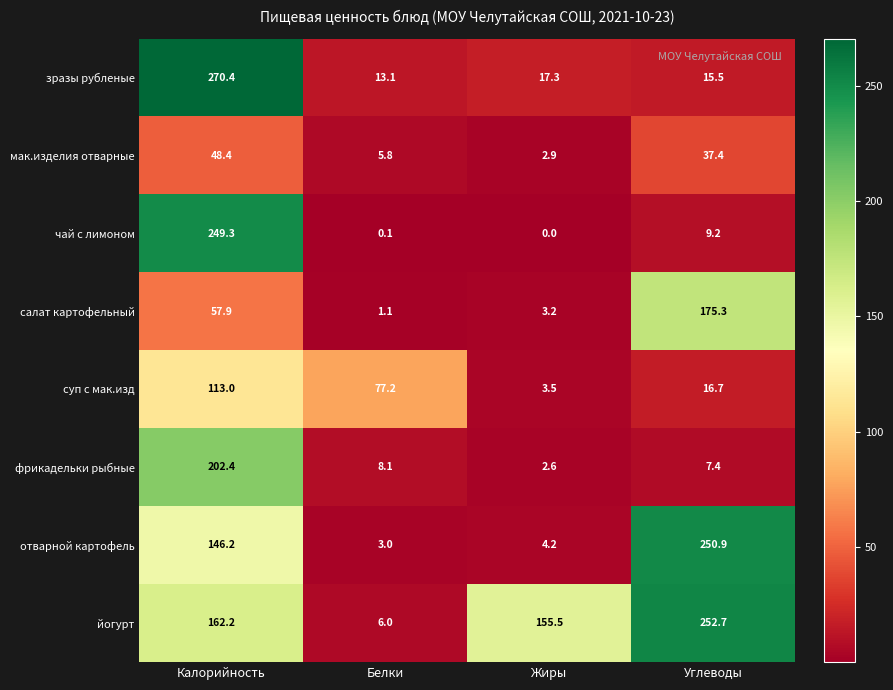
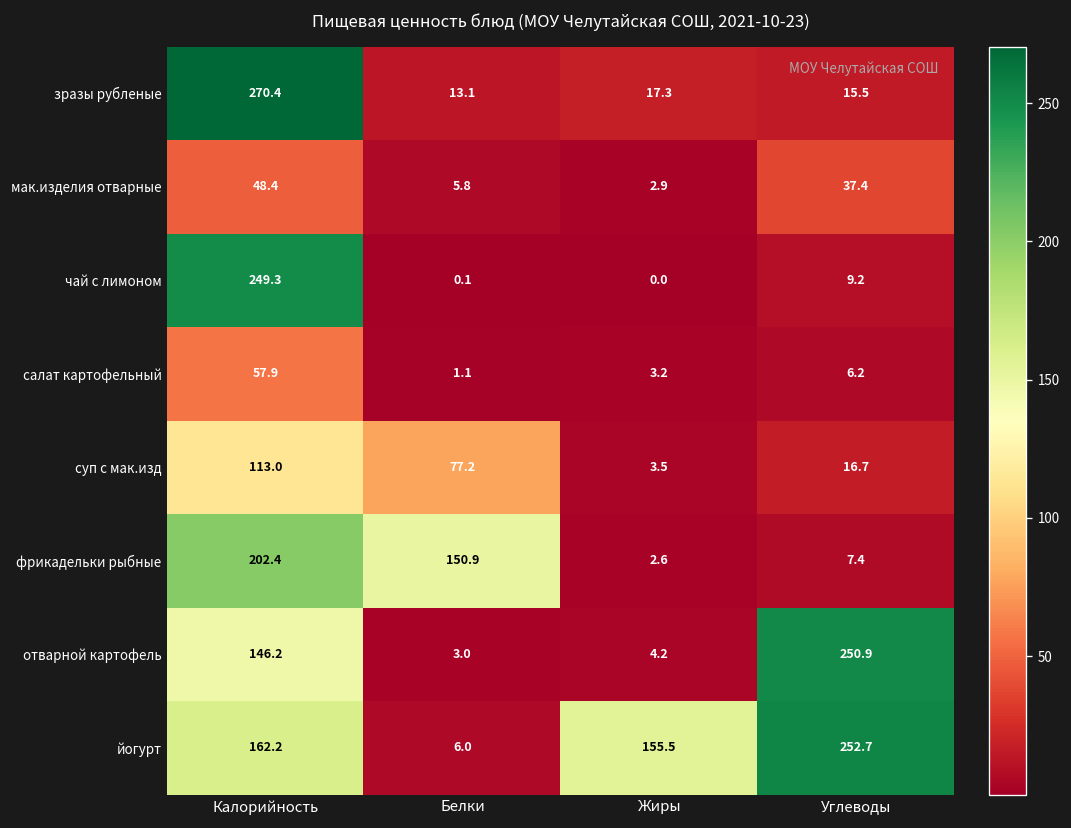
салат картофельный, Углеводы: 175.3 -> 6.2
фрикадельки рыбные, Белки: 8.1 -> 150.9
